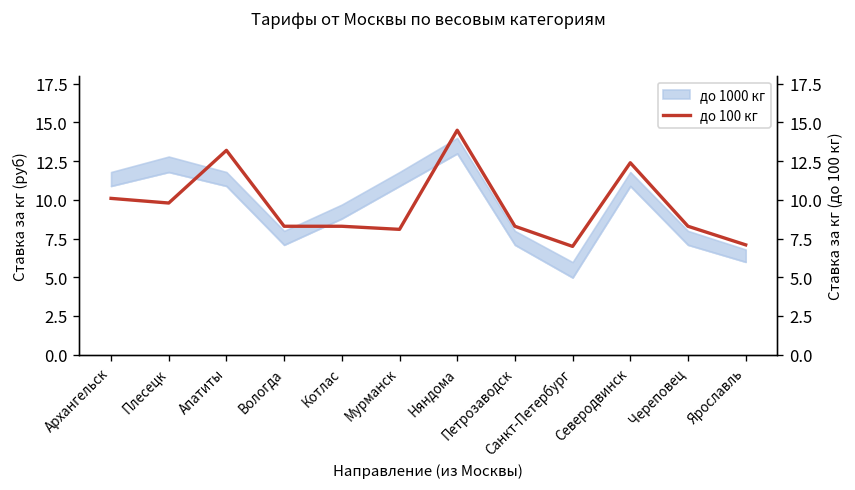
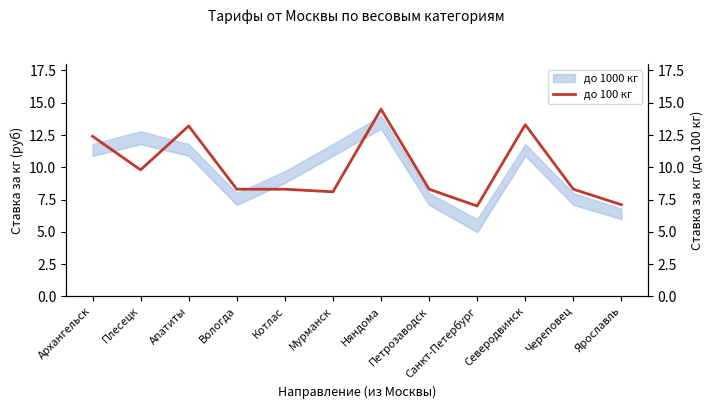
до 100 кг, Архангельск: 10.1 -> 12.4
до 100 кг, Северодвинск: 12.4 -> 13.3
